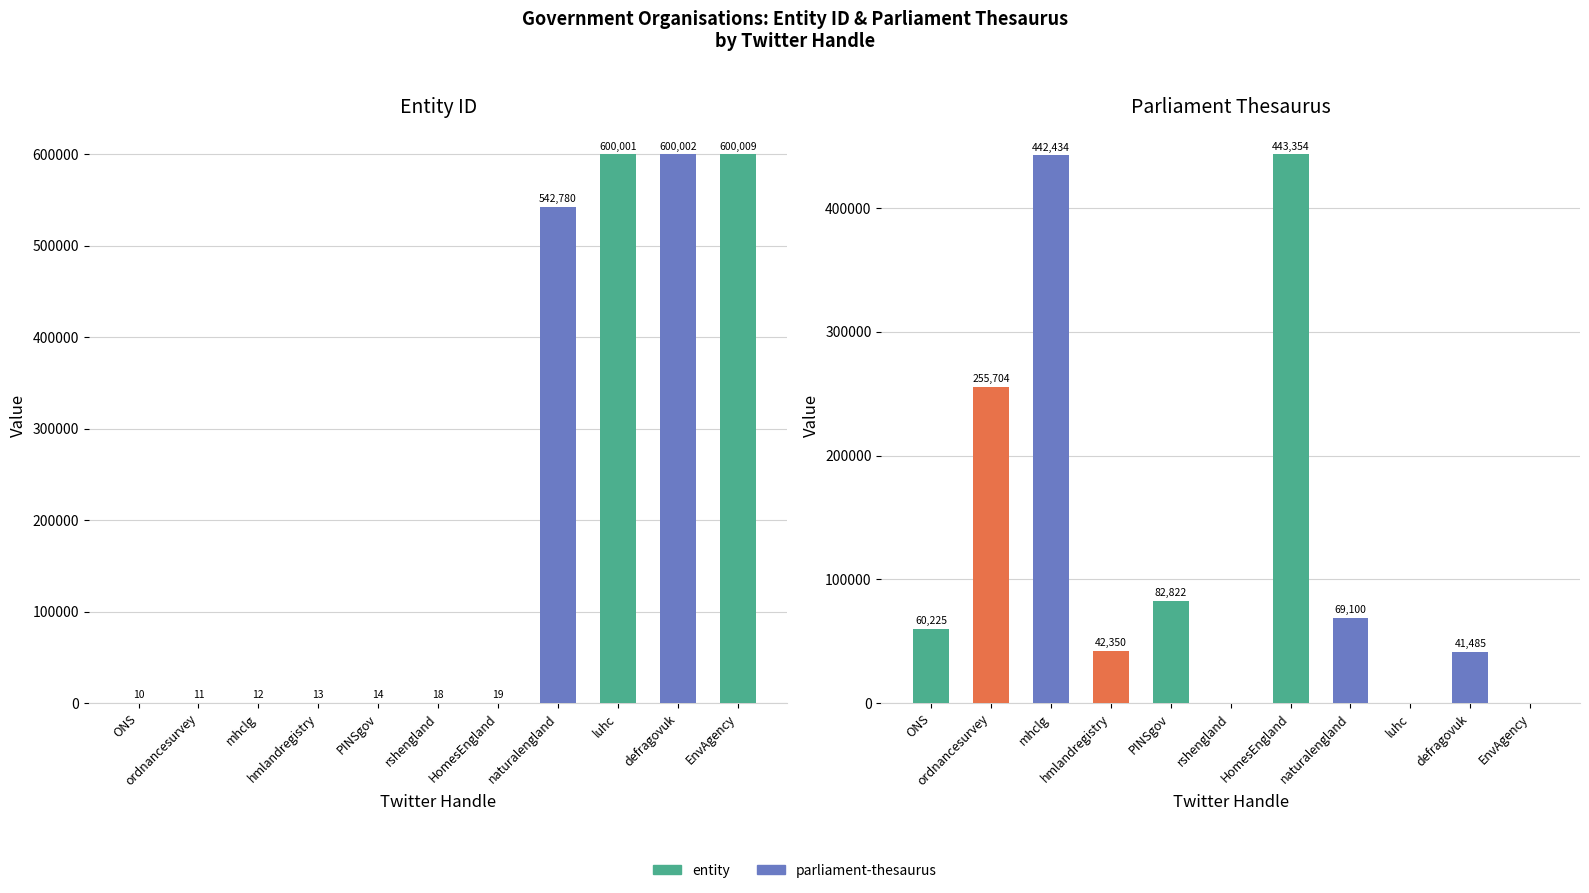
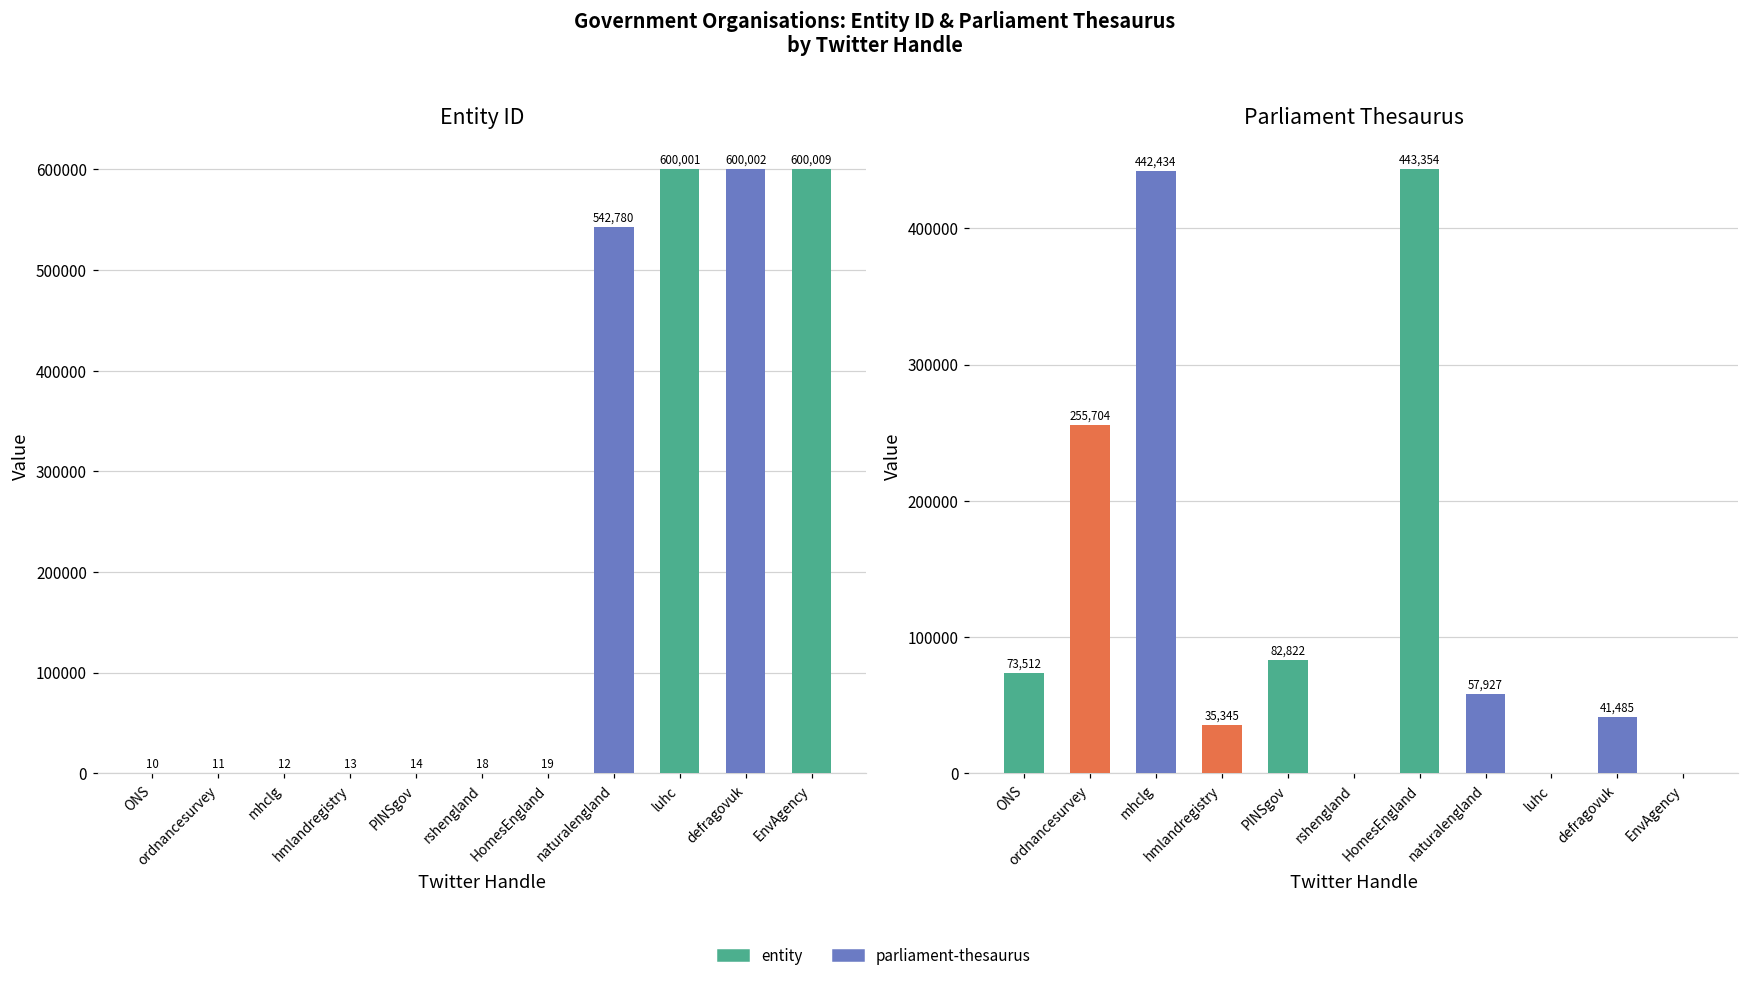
Parliament Thesaurus, ONS: 60,225 -> 73,512
Parliament Thesaurus, hmlandregistry: 42,350 -> 35,345
Parliament Thesaurus, naturalengland: 69,100 -> 57,927
